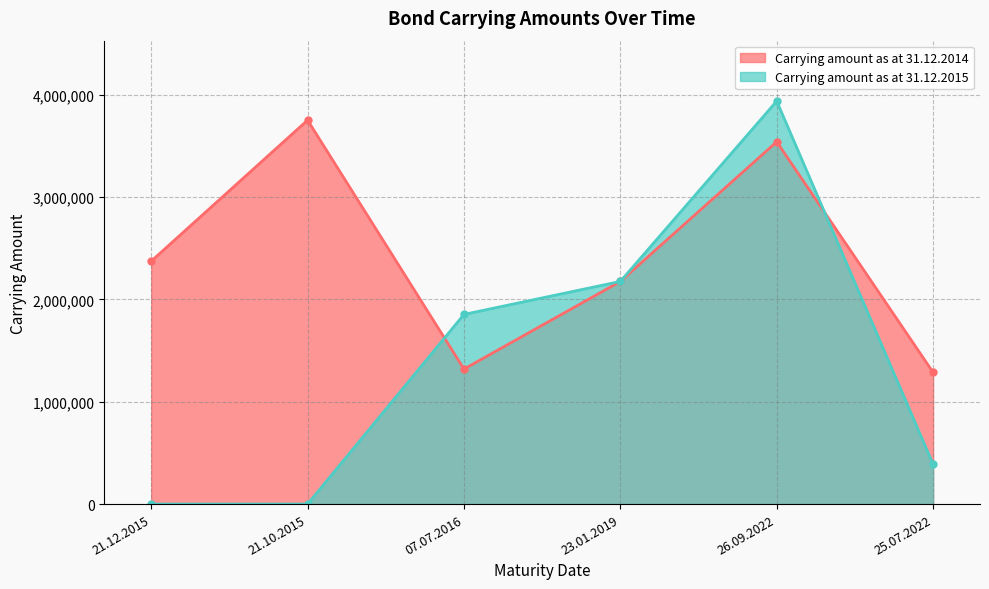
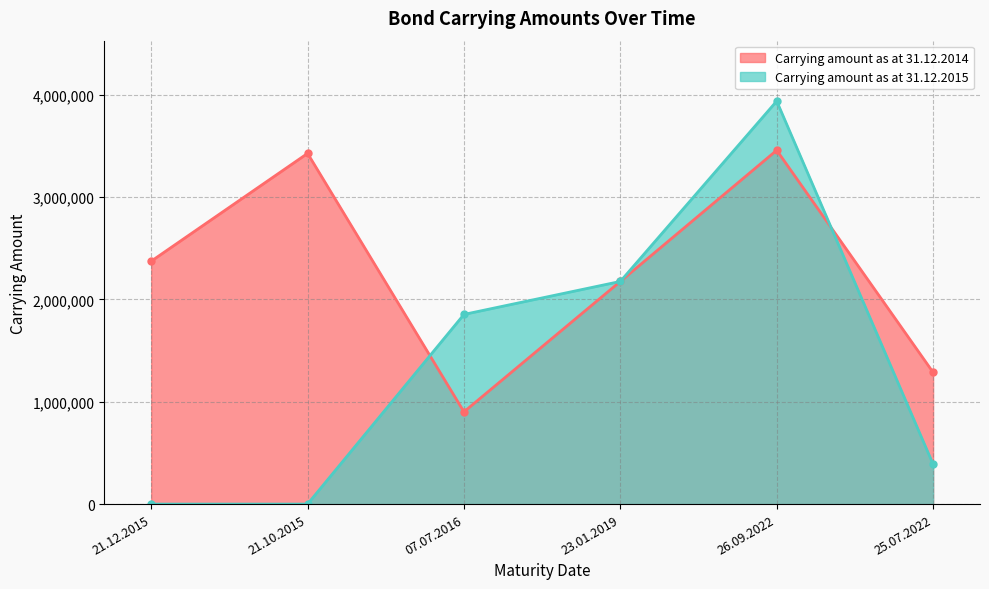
Carrying amount as at 31.12.2014, 21.10.2015: 3,750,000 -> 3,430,000
Carrying amount as at 31.12.2014, 07.07.2016: 1,320,000 -> 900,000
Carrying amount as at 31.12.2014, 26.09.2022: 3,540,000 -> 3,460,000
